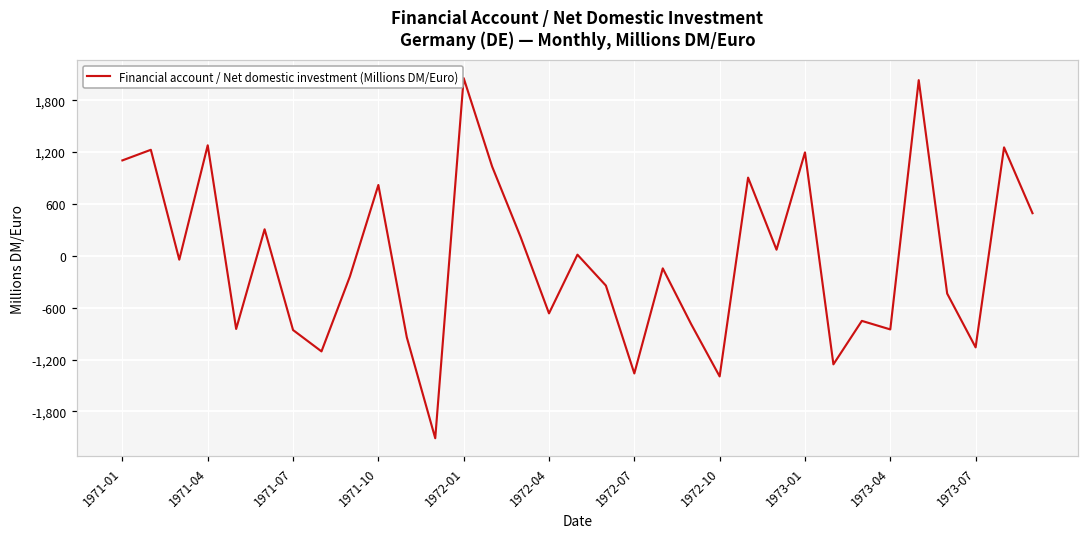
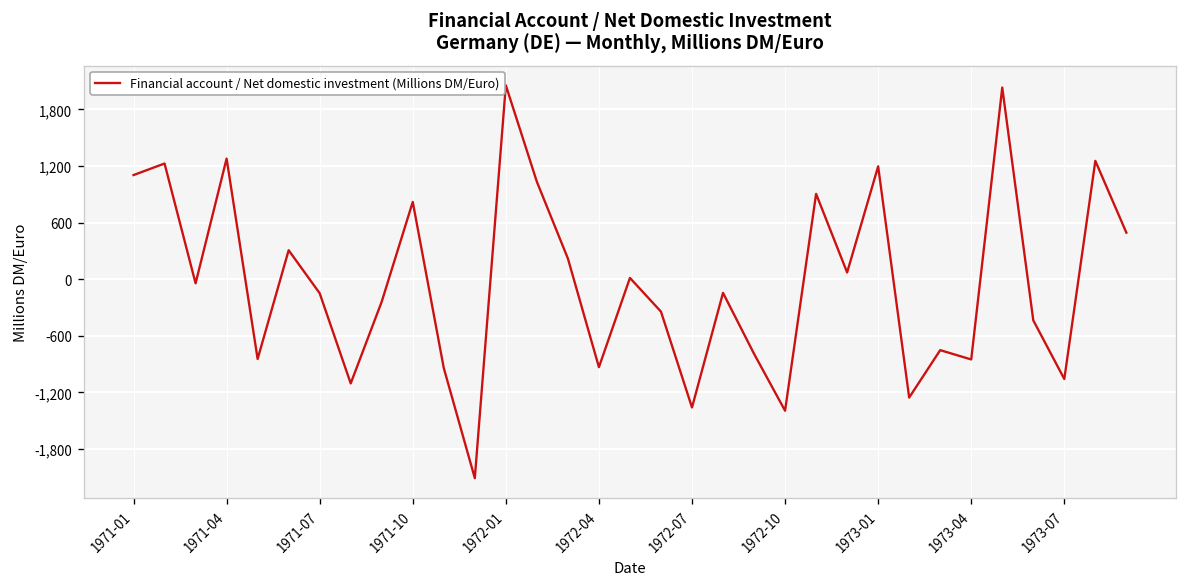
1971-07: -900 -> -100
1972-04: -700 -> -900
